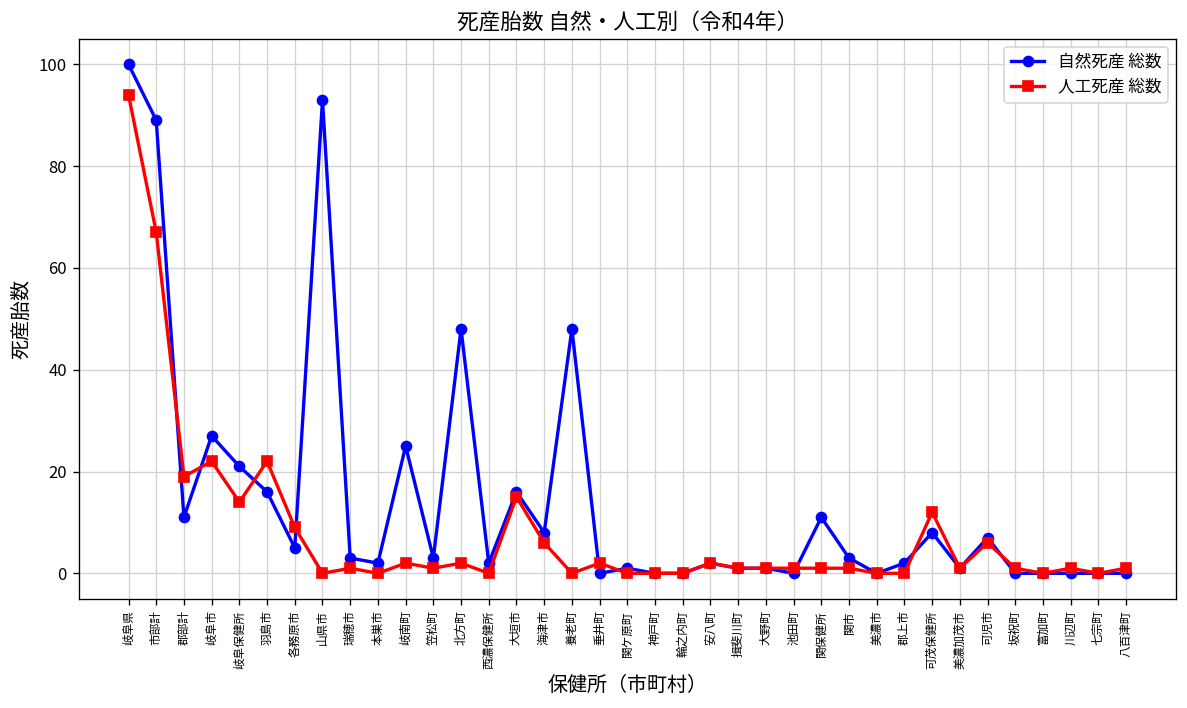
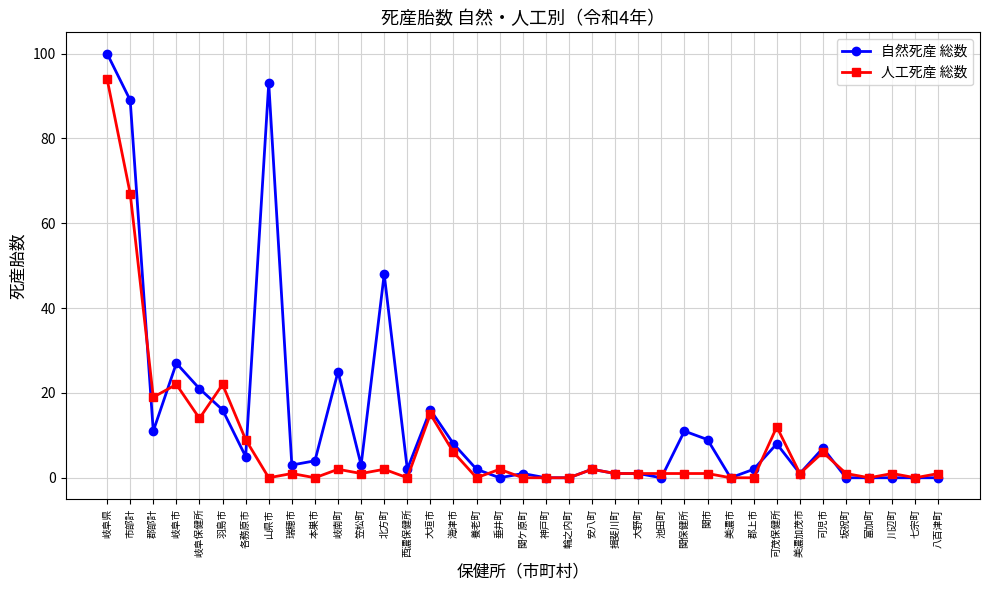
自然死産 総数, 本巣市: 2 -> 4
自然死産 総数, 養老町: 48 -> 2
自然死産 総数, 関市: 3 -> 9
